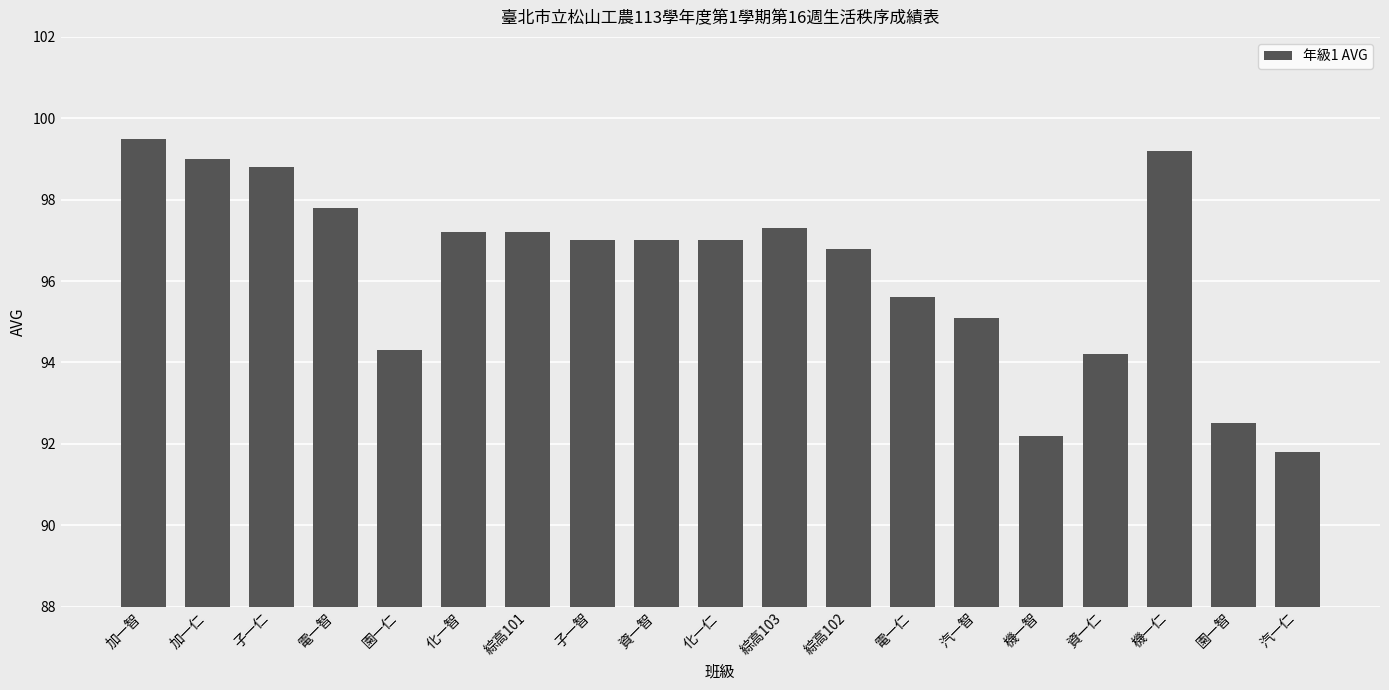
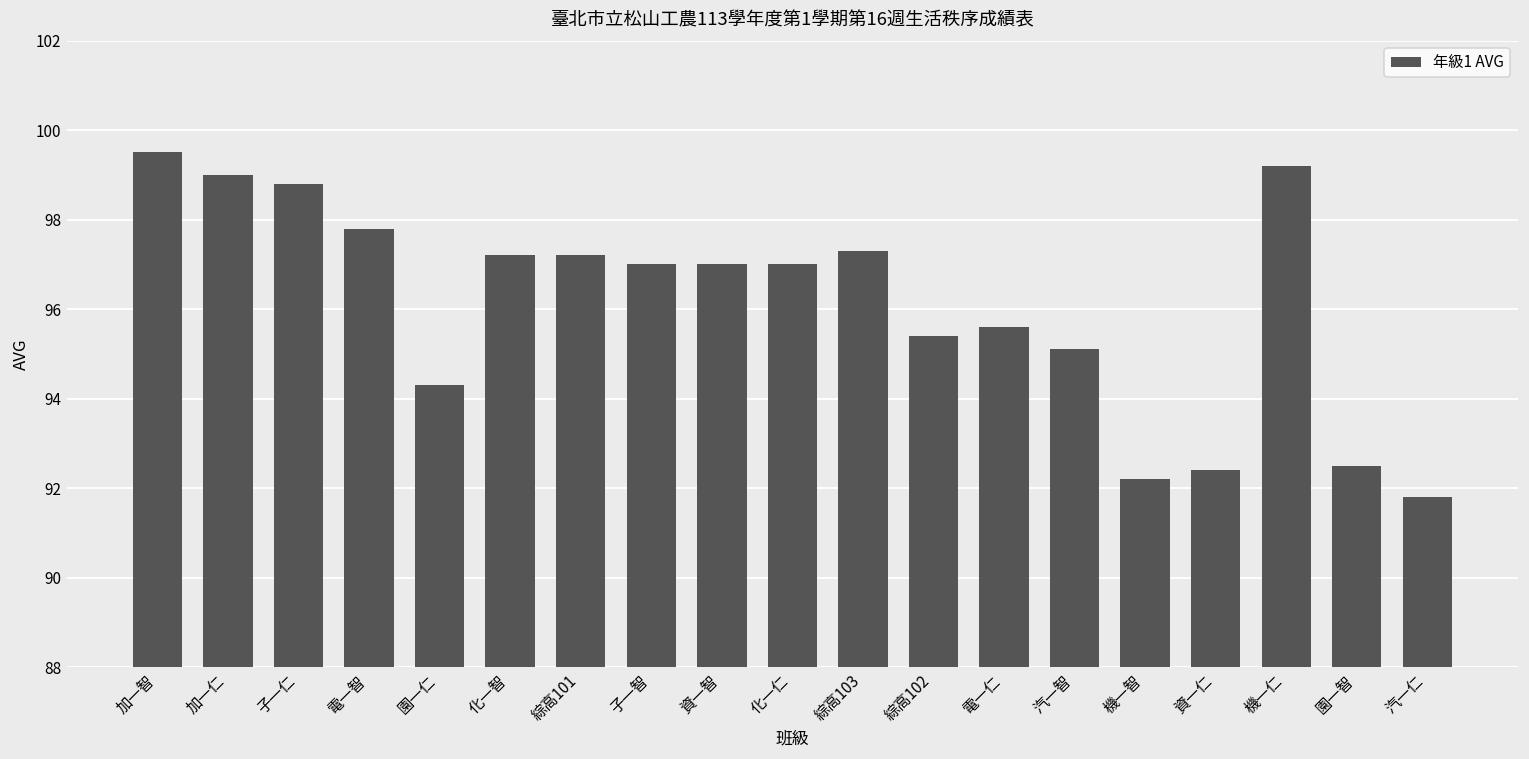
綜高102: 96.8 -> 95.4
資一仁: 94.2 -> 92.4
